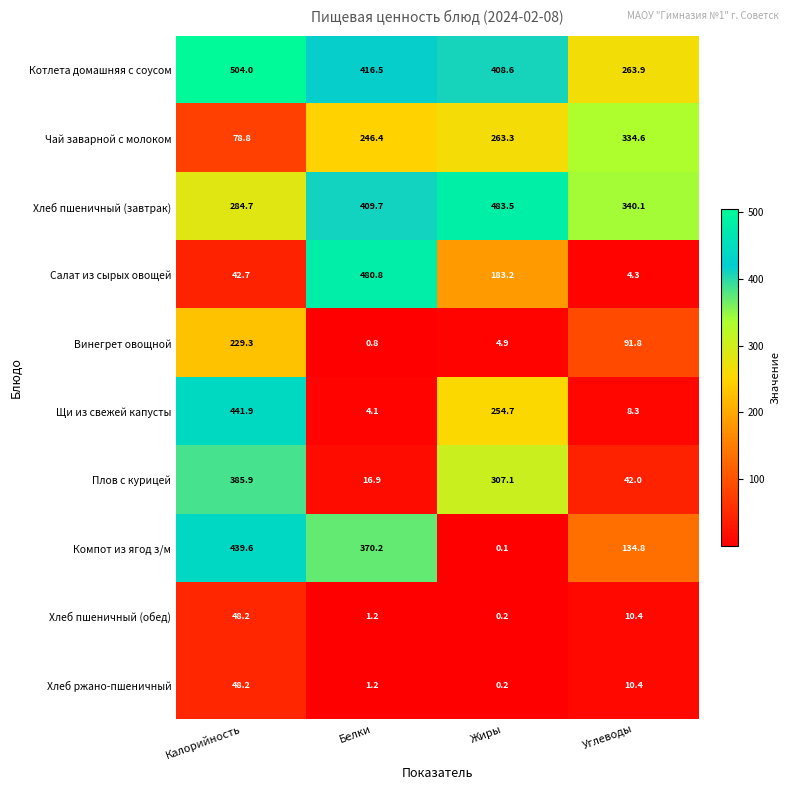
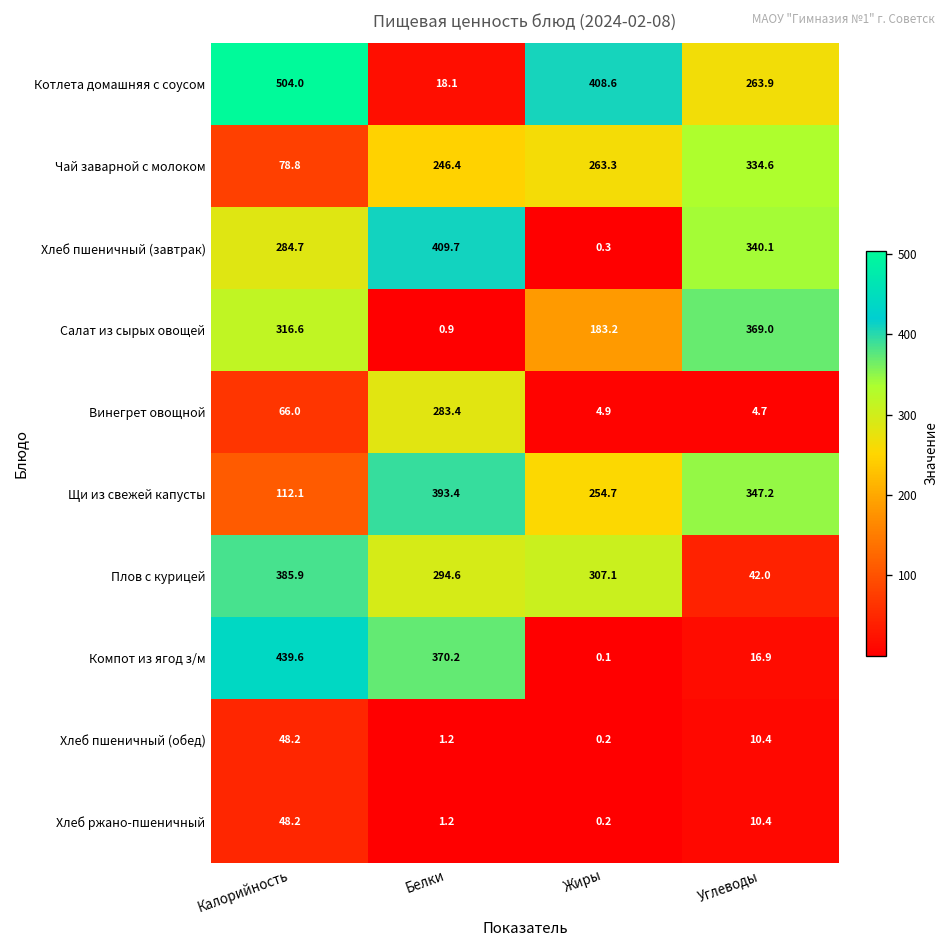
Котлета домашняя с соусом, Белки: 416.5 -> 18.1
Хлеб пшеничный (завтрак), Жиры: 483.5 -> 0.3
Салат из сырых овощей, Калорийность: 42.7 -> 316.6
Салат из сырых овощей, Белки: 480.8 -> 0.9
Салат из сырых овощей, Углеводы: 4.3 -> 369.0
Винегрет овощной, Калорийность: 229.3 -> 66.0
Винегрет овощной, Белки: 0.8 -> 283.4
Винегрет овощной, Углеводы: 91.8 -> 4.7
Щи из свежей капусты, Калорийность: 441.9 -> 112.1
Щи из свежей капусты, Белки: 4.1 -> 393.4
Щи из свежей капусты, Углеводы: 8.3 -> 347.2
Плов с курицей, Белки: 16.9 -> 294.6
Компот из ягод з/м, Углеводы: 134.8 -> 16.9
